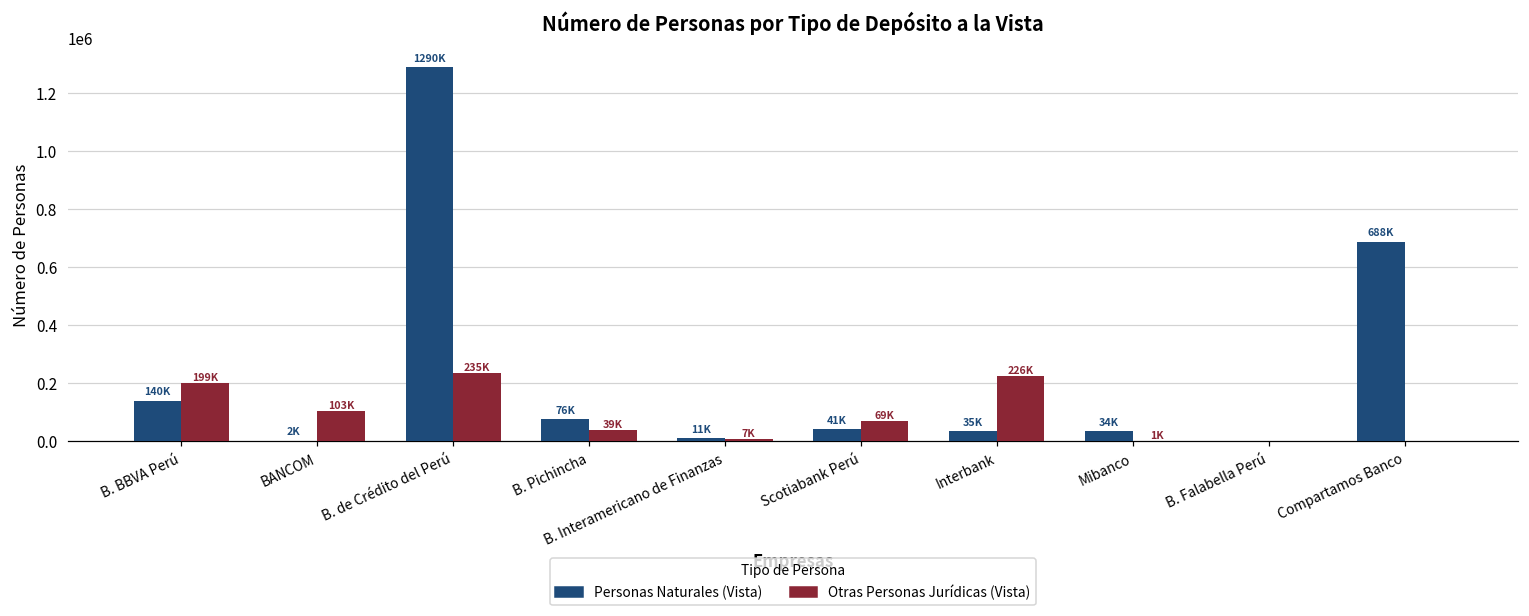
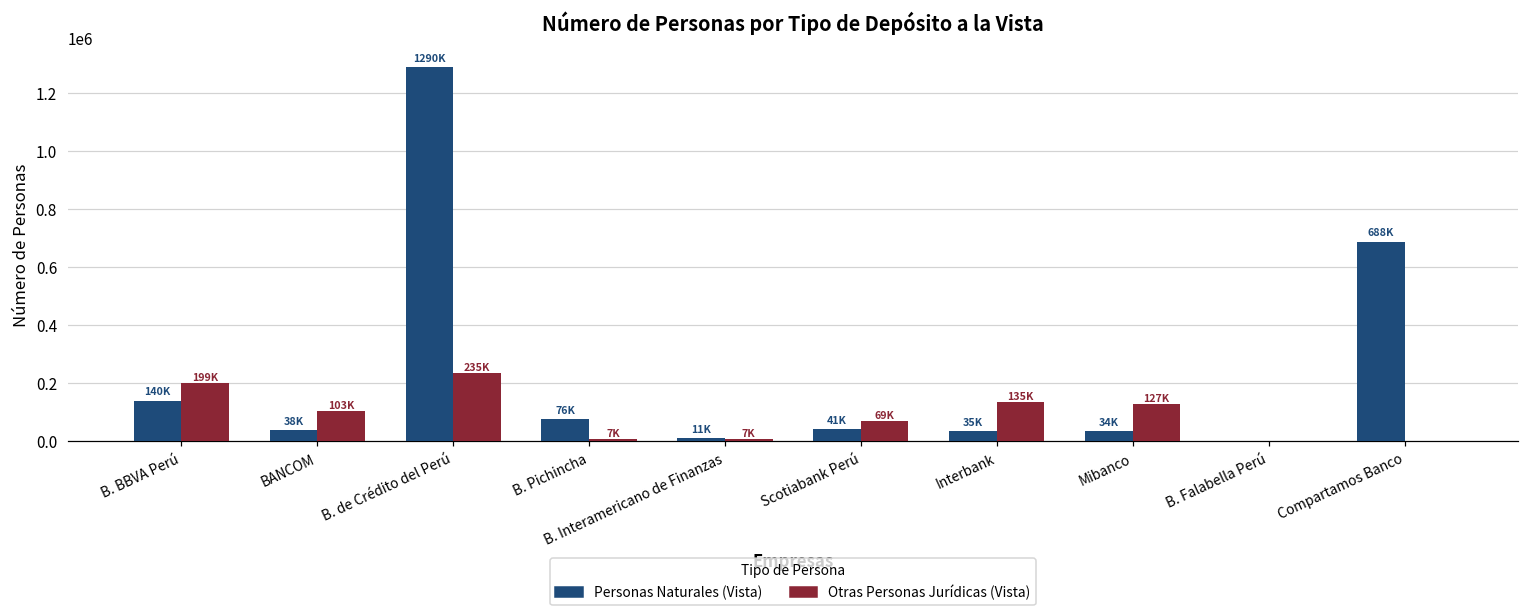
Personas Naturales (Vista), BANCOM: 2K -> 38K
Otras Personas Jurídicas (Vista), B. Pichincha: 39K -> 7K
Otras Personas Jurídicas (Vista), Interbank: 226K -> 135K
Otras Personas Jurídicas (Vista), Mibanco: 1K -> 127K
